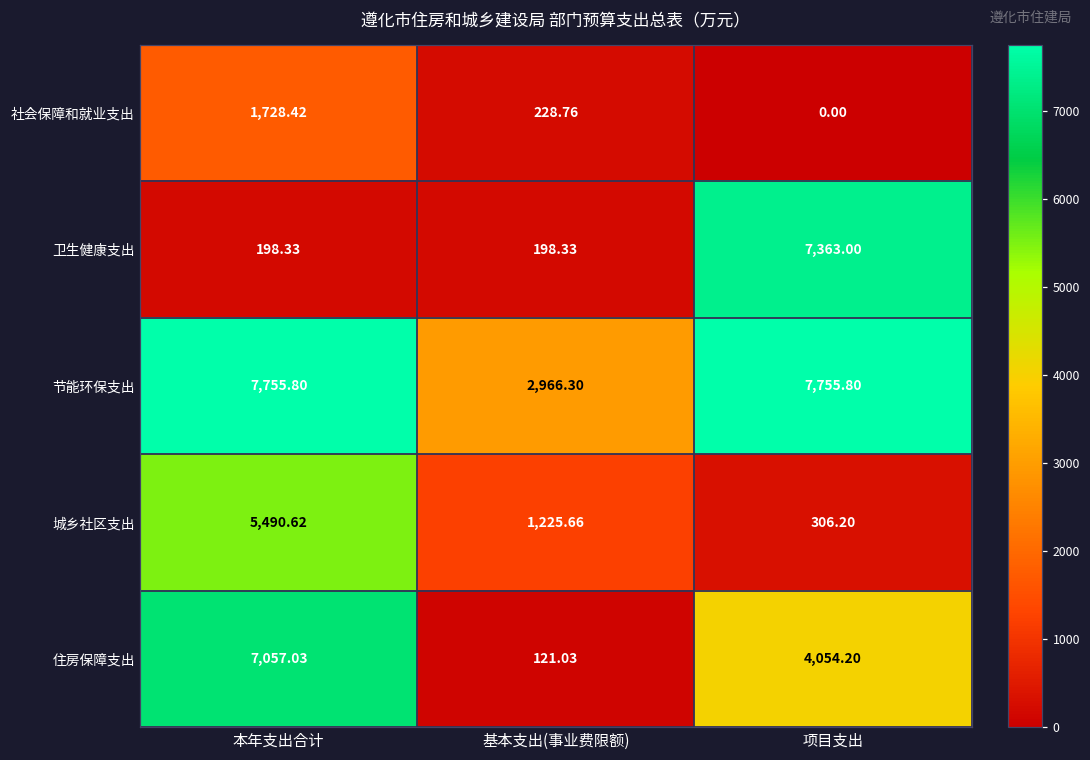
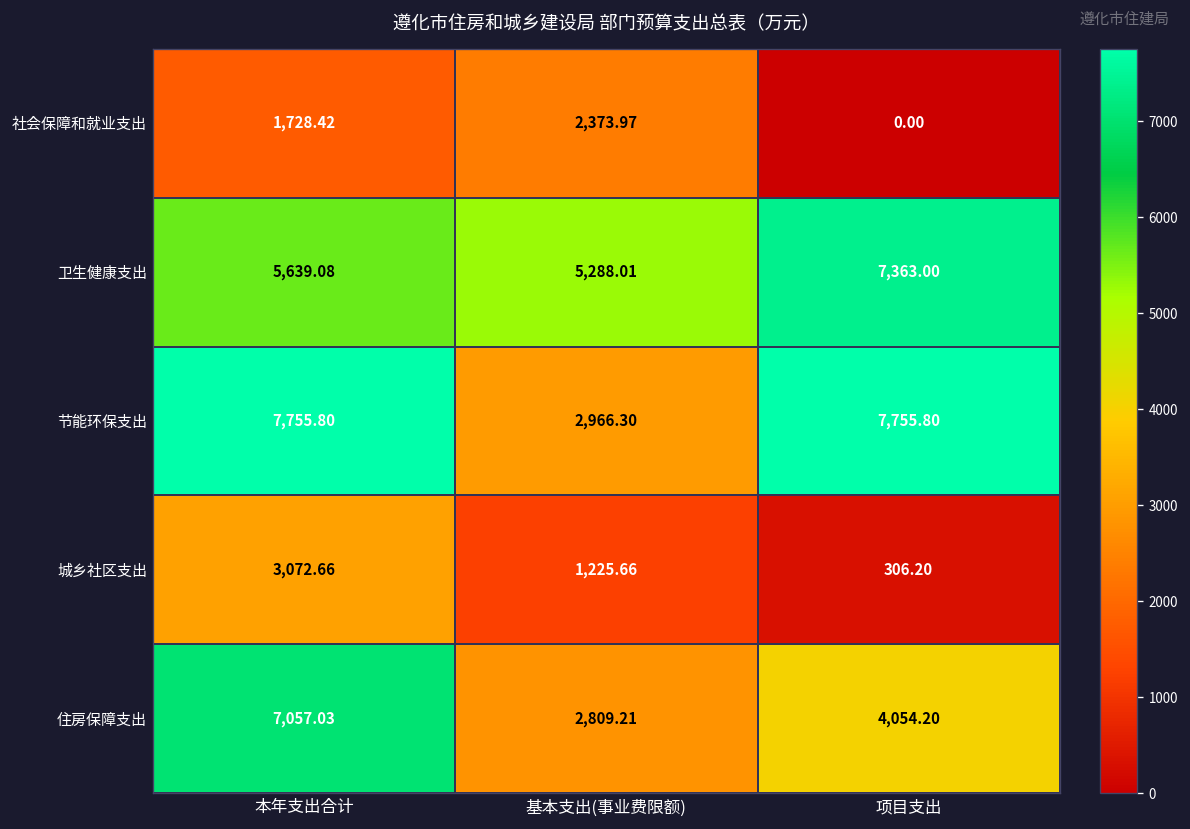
社会保障和就业支出, 基本支出(事业费限额): 228.76 -> 2,373.97
卫生健康支出, 本年支出合计: 198.33 -> 5,639.08
卫生健康支出, 基本支出(事业费限额): 198.33 -> 5,288.01
城乡社区支出, 本年支出合计: 5,490.62 -> 3,072.66
住房保障支出, 基本支出(事业费限额): 121.03 -> 2,809.21
